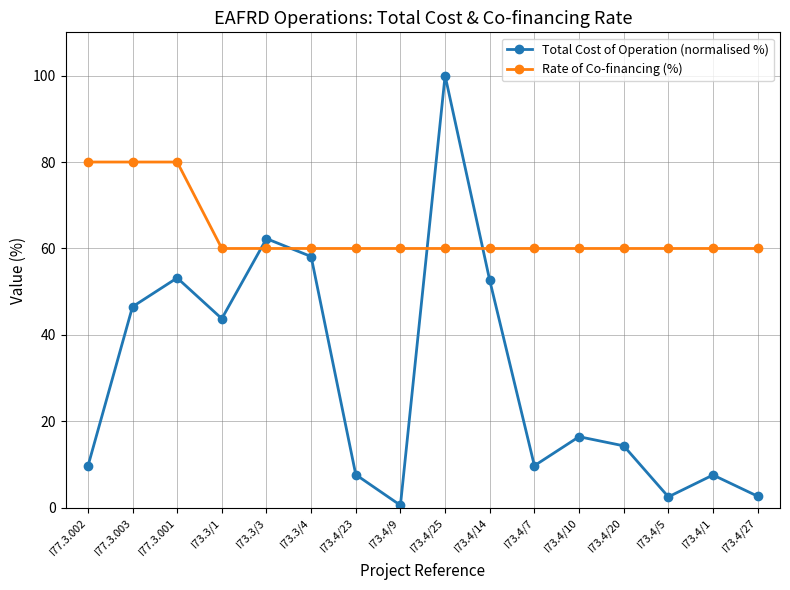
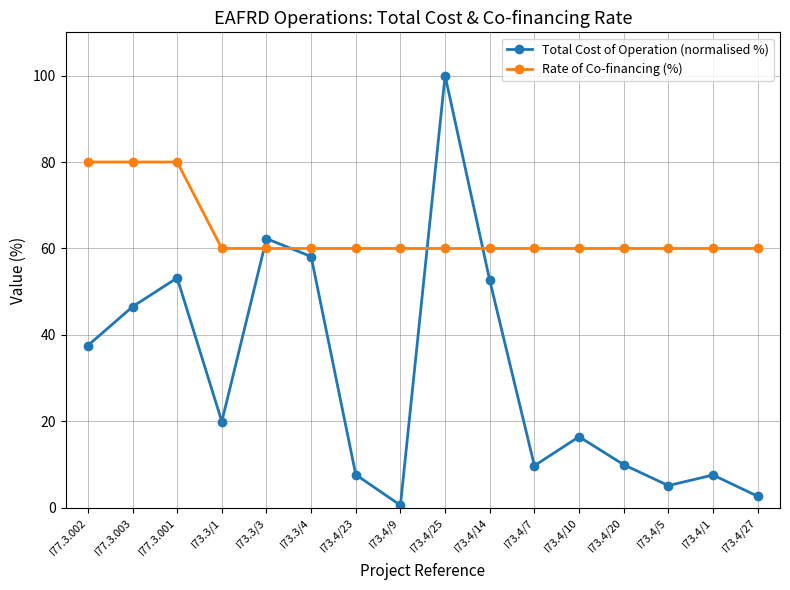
Total Cost of Operation (normalised %), I77.3.002: 10 -> 38
Total Cost of Operation (normalised %), I73.3/1: 44 -> 20
Total Cost of Operation (normalised %), I73.4/20: 14 -> 10
Total Cost of Operation (normalised %), I73.4/5: 3 -> 5
